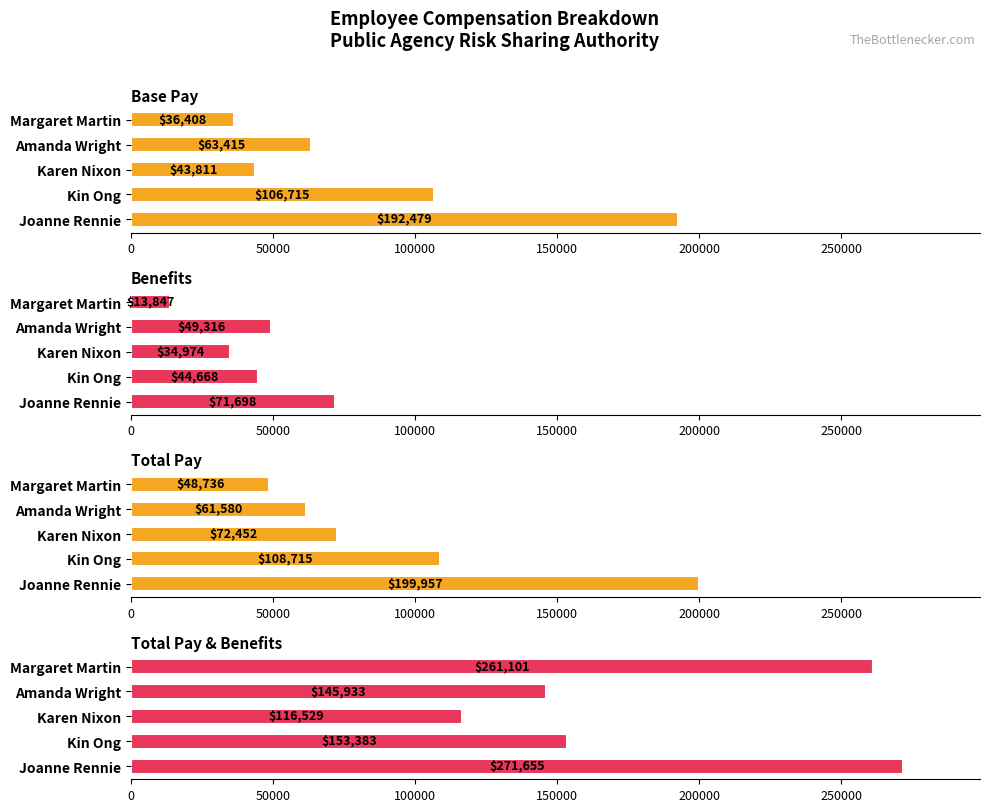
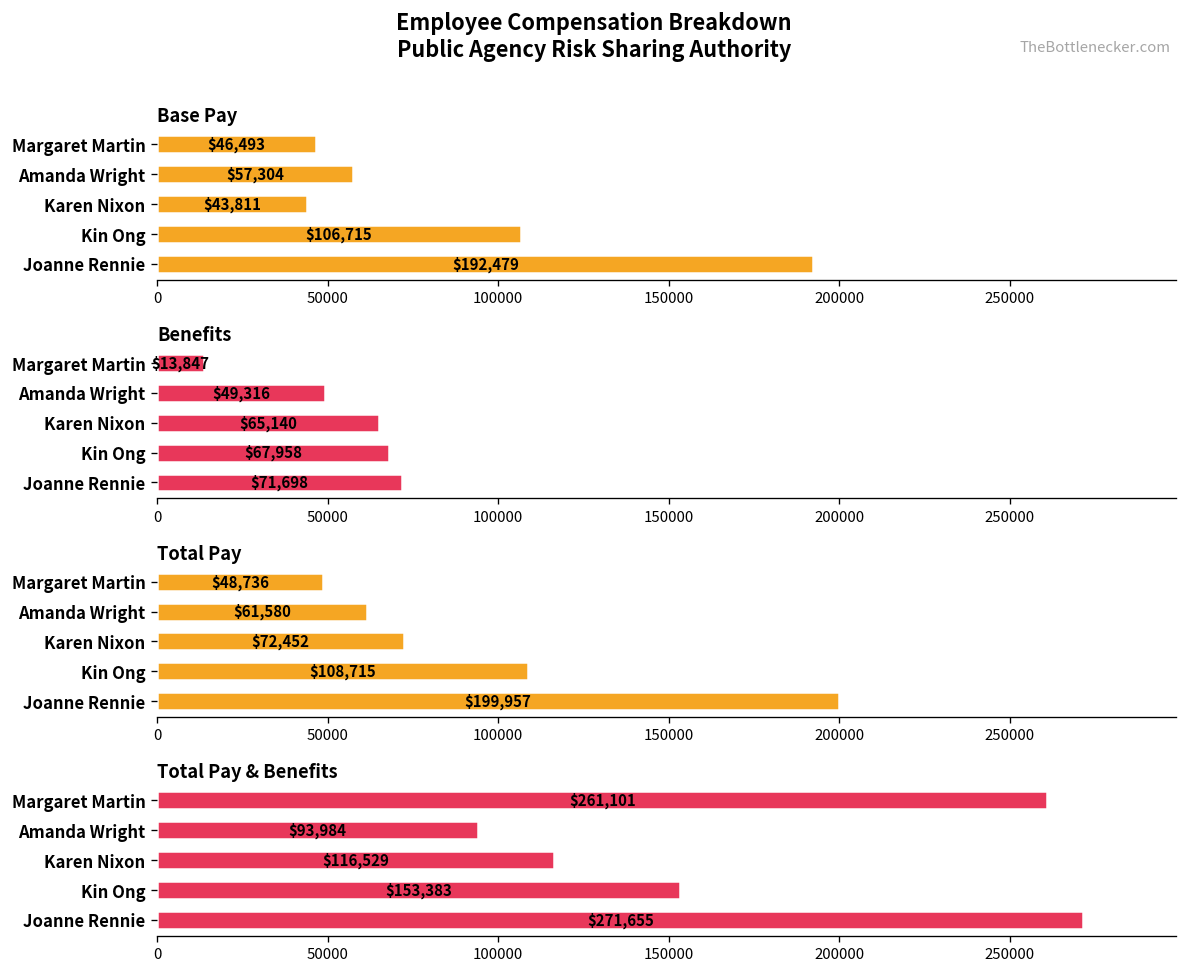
Base Pay, Margaret Martin: $36,408 -> $46,493
Base Pay, Amanda Wright: $63,415 -> $57,304
Benefits, Karen Nixon: $34,974 -> $65,140
Benefits, Kin Ong: $44,668 -> $67,958
Total Pay & Benefits, Amanda Wright: $145,933 -> $93,984
